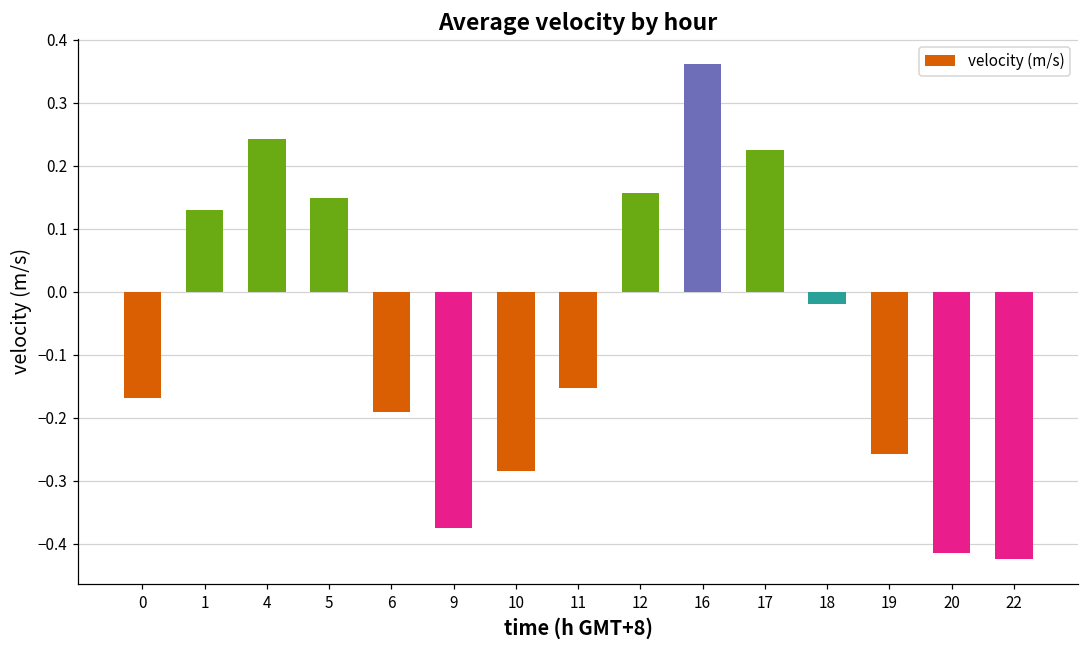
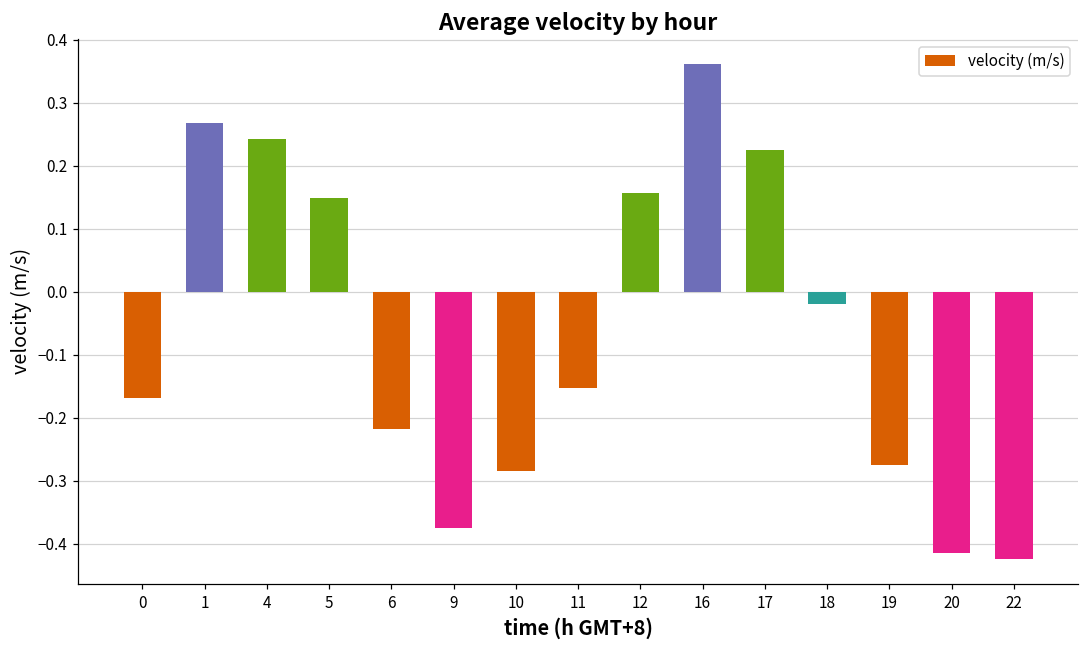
1: 0.13 -> 0.27
6: -0.19 -> -0.22
19: -0.26 -> -0.27
